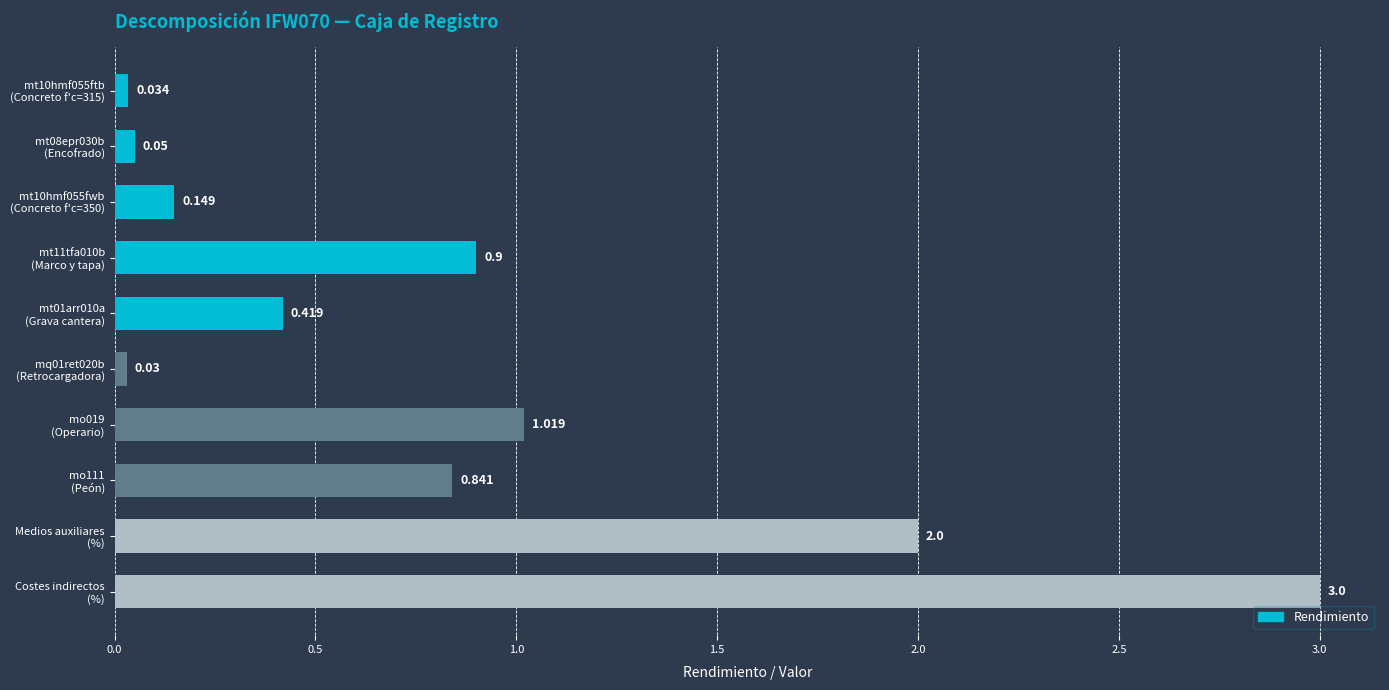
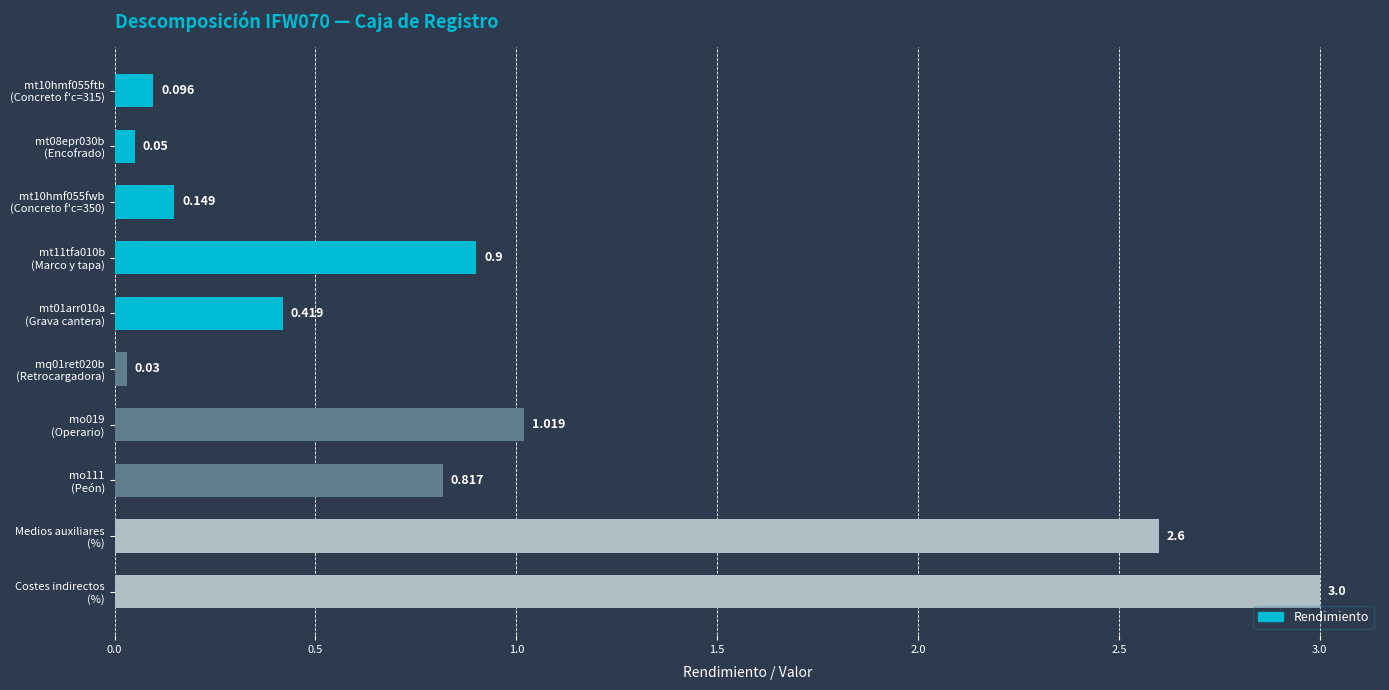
mt10hmf055ftb (Concreto f'c=315): 0.034 -> 0.096
mo111 (Peón): 0.841 -> 0.817
Medios auxiliares (%): 2.0 -> 2.6
